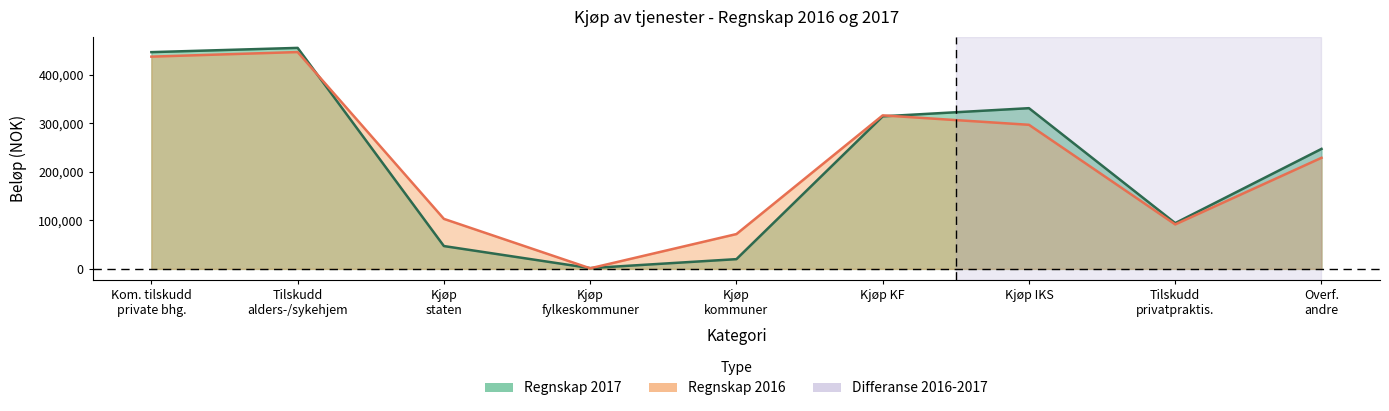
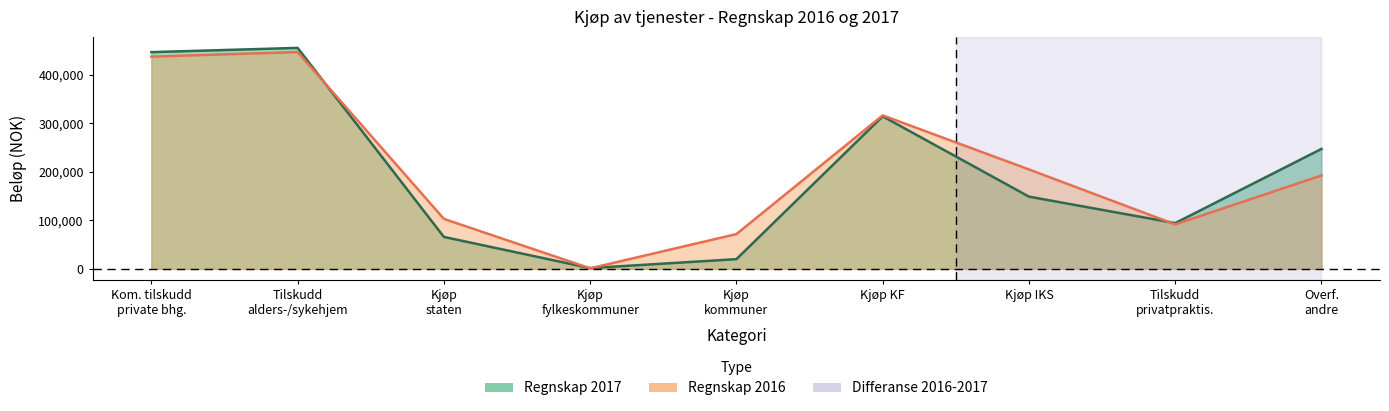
Regnskap 2017, Kjøp staten: 50,000 -> 70,000
Regnskap 2017, Kjøp IKS: 330,000 -> 150,000
Regnskap 2016, Kjøp IKS: 300,000 -> 200,000
Regnskap 2016, Overf. andre: 230,000 -> 190,000
